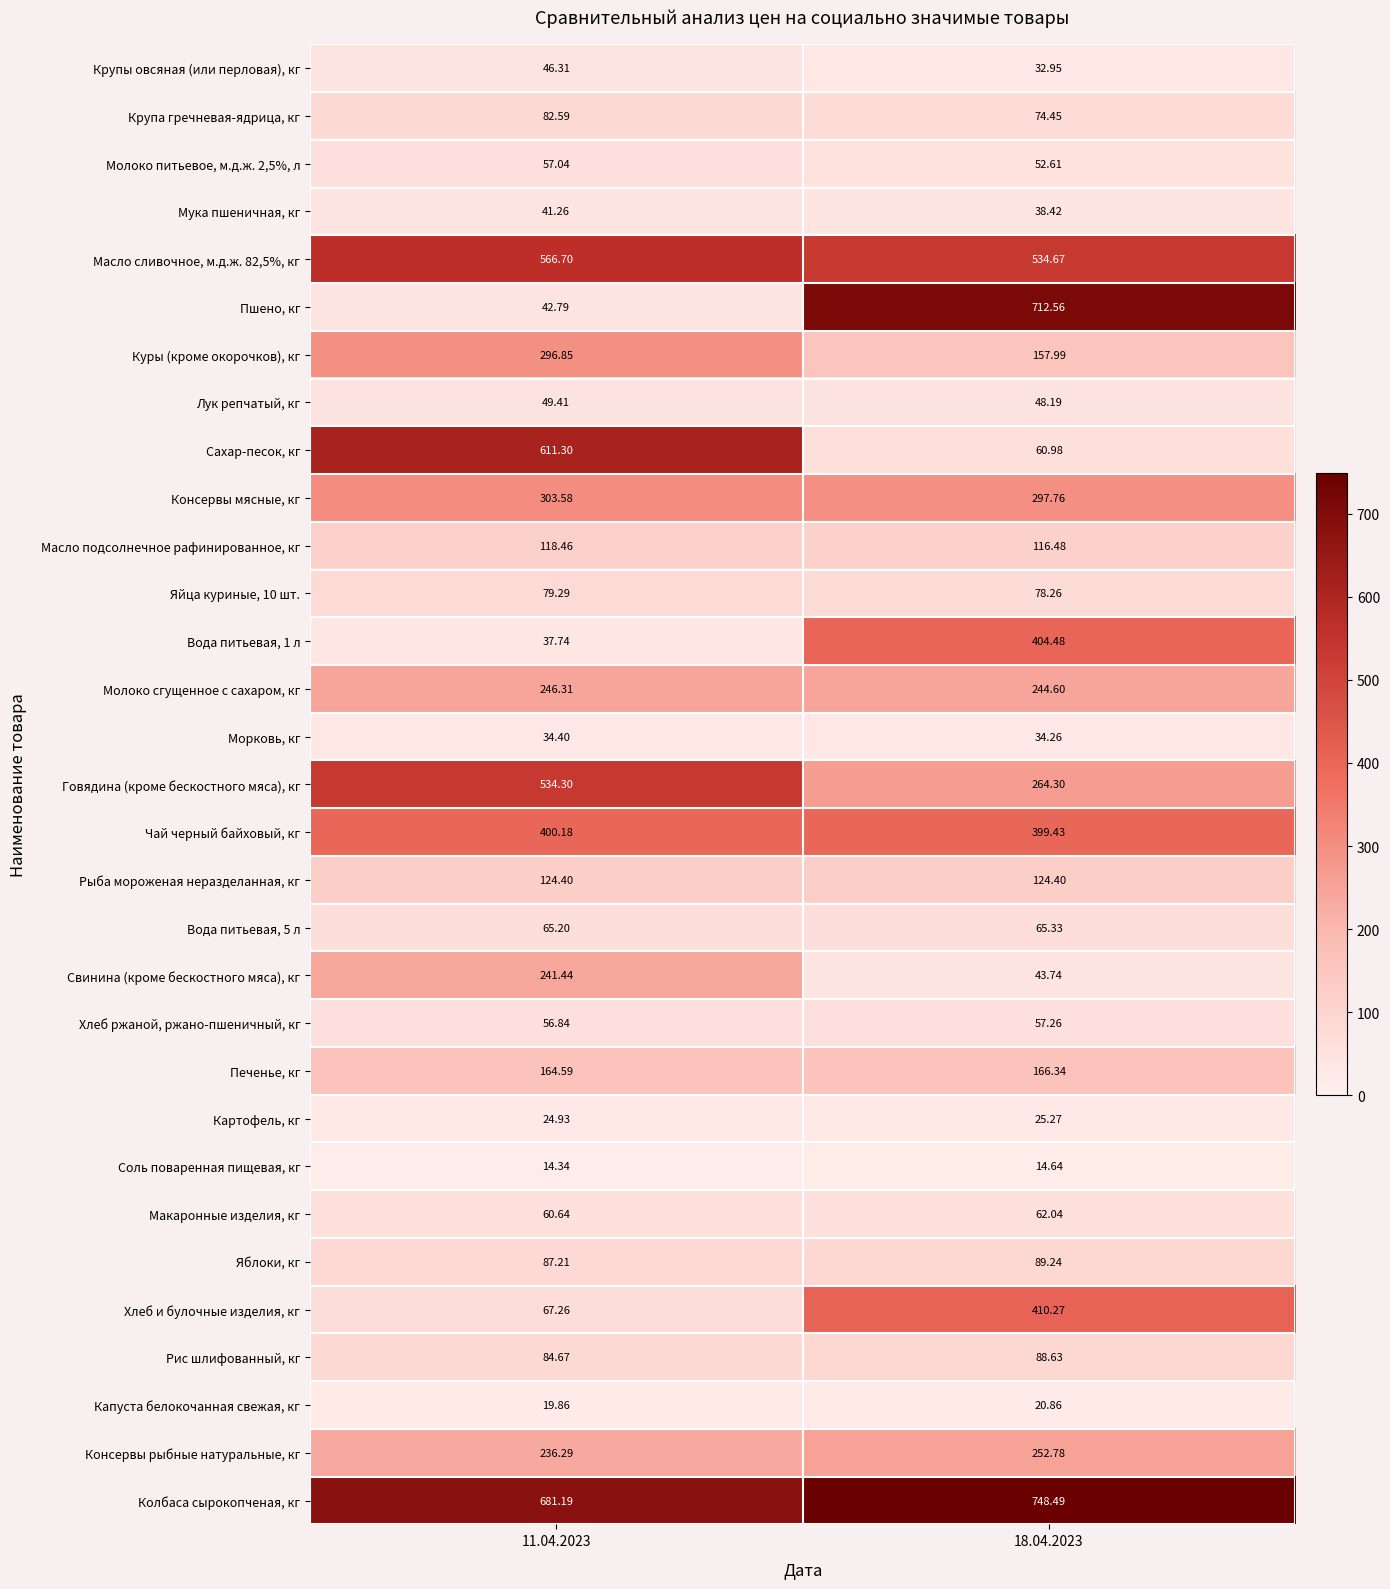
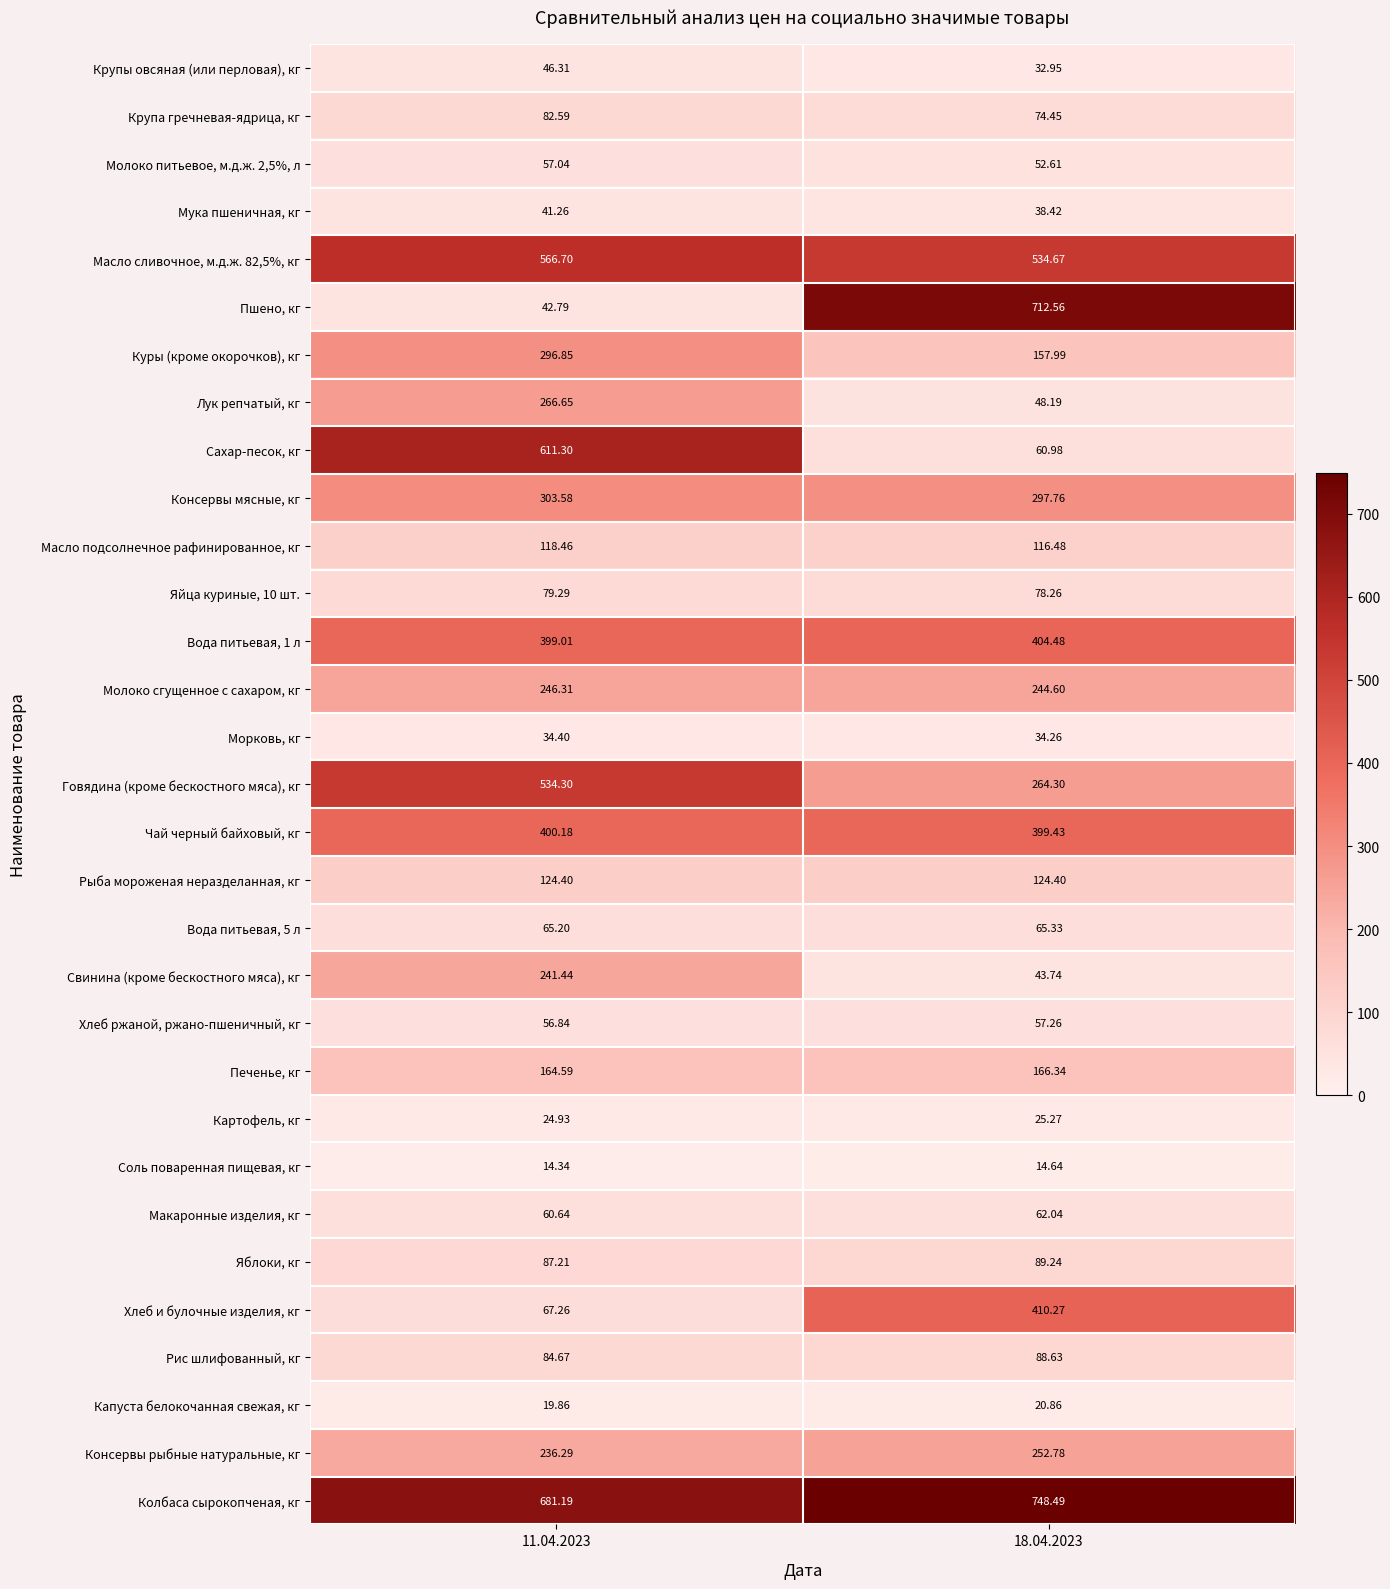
Лук репчатый, кг, 11.04.2023: 49.41 -> 266.65
Вода питьевая, 1 л, 11.04.2023: 37.74 -> 399.01
